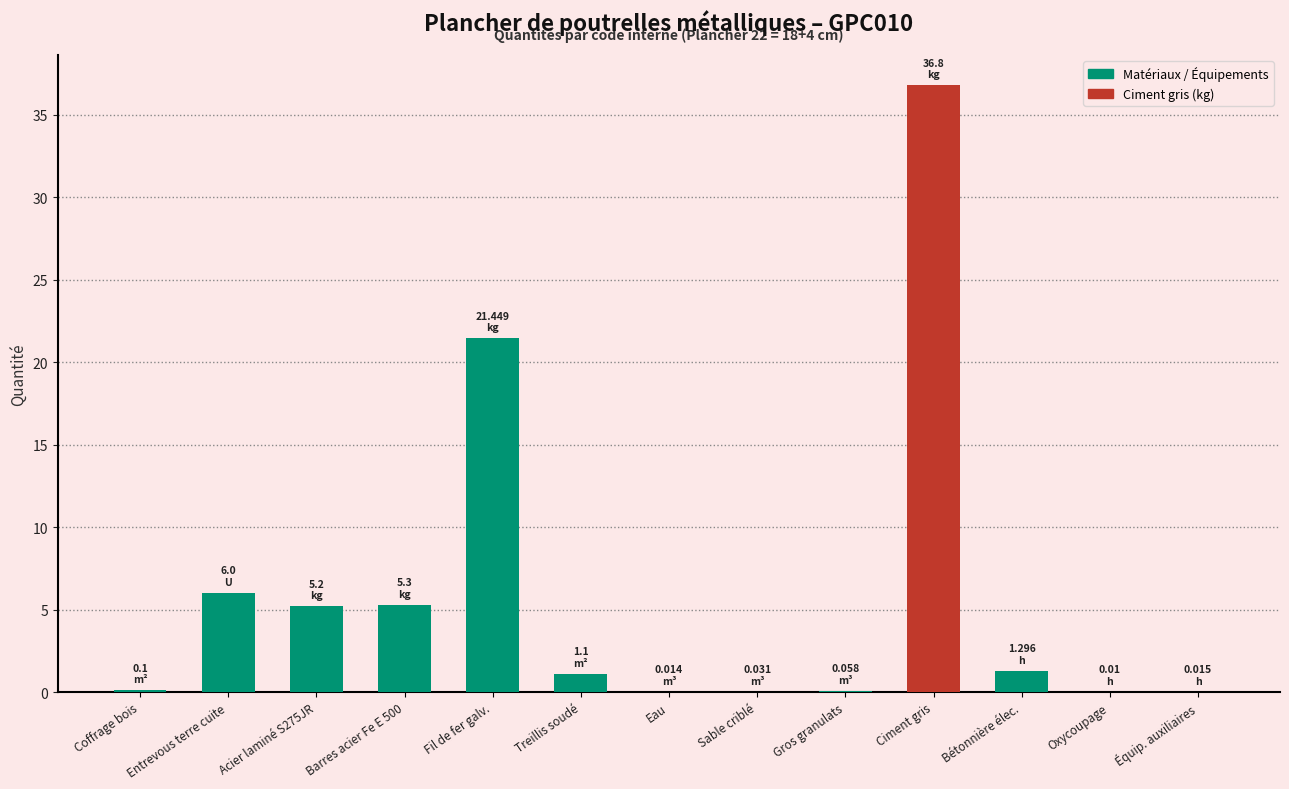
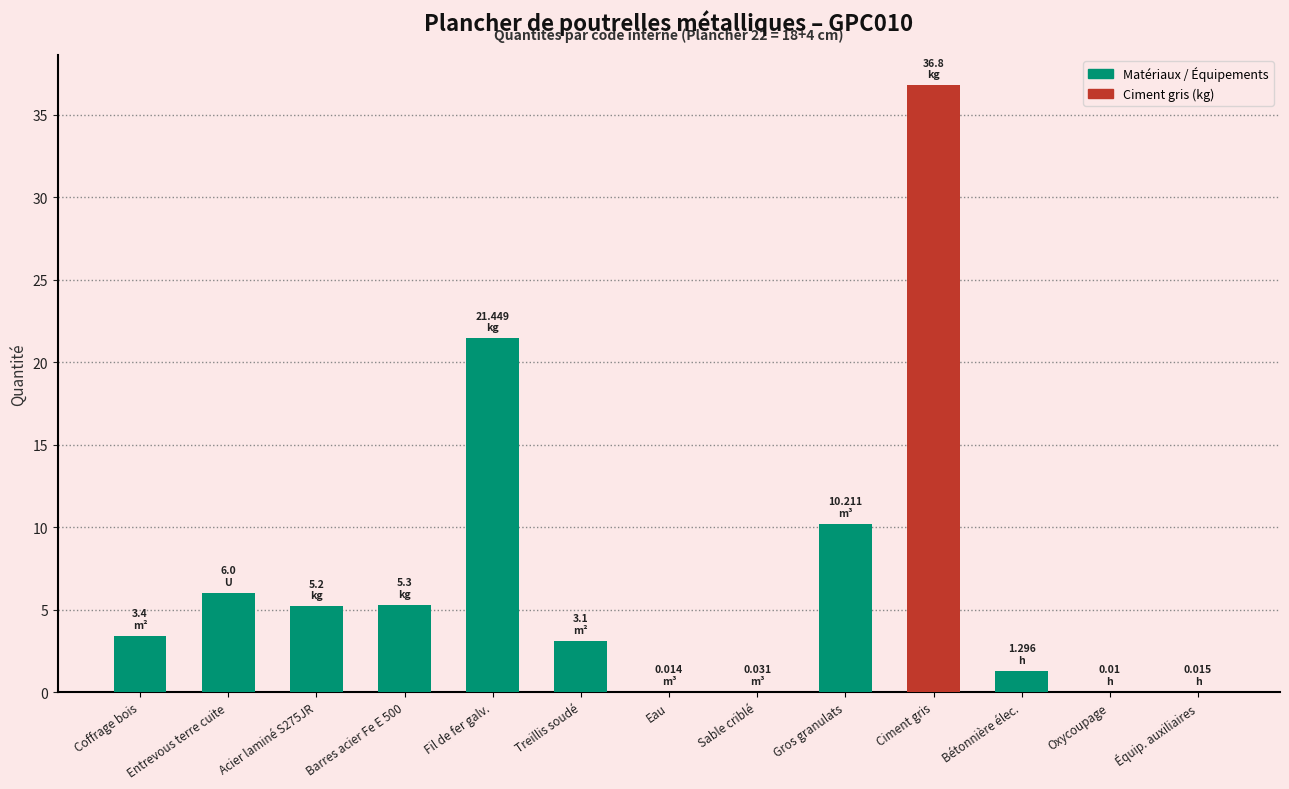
Coffrage bois: 0.1 -> 3.4
Treillis soudé: 1.1 -> 3.1
Gros granulats: 0.058 -> 10.211
